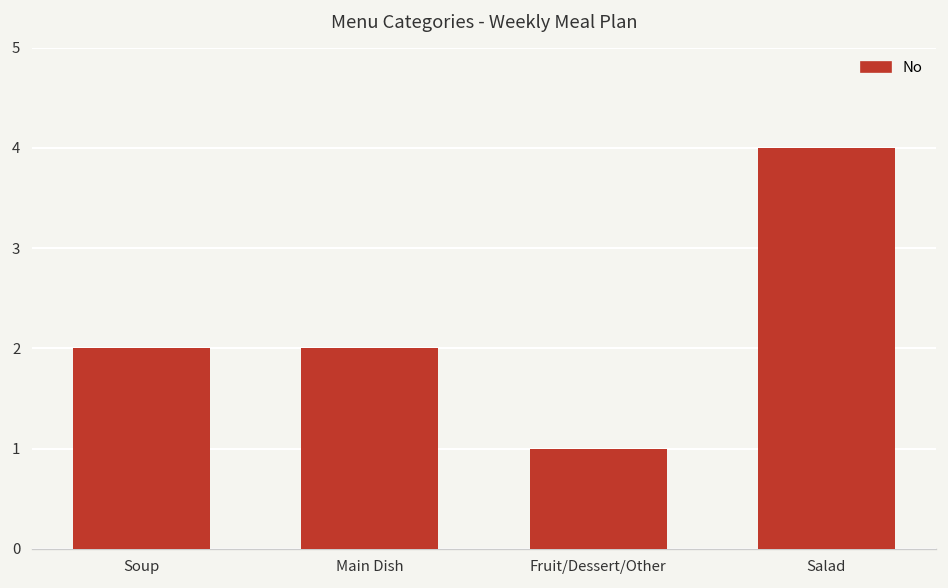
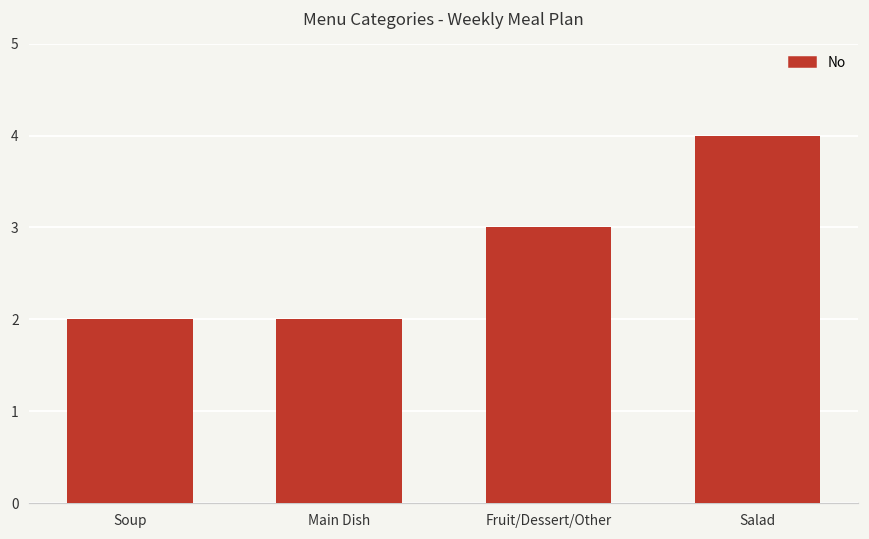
Fruit/Dessert/Other: 1 -> 3
